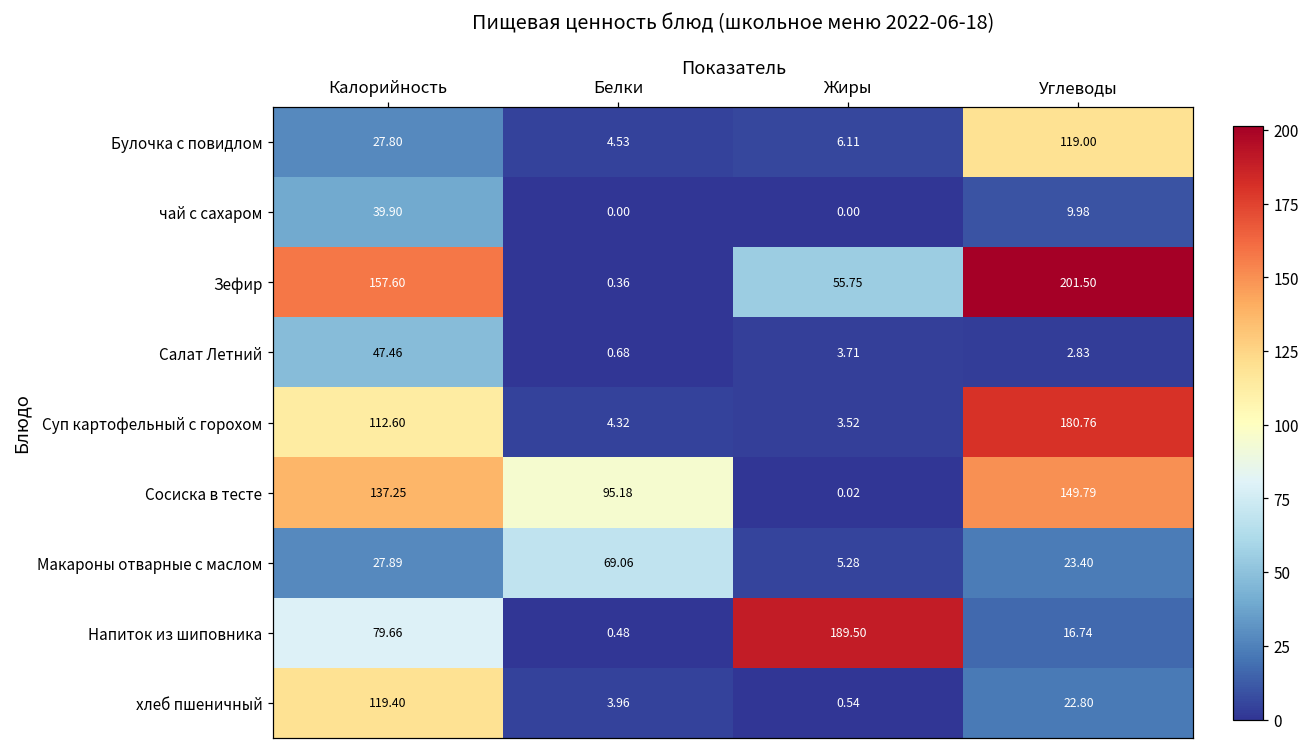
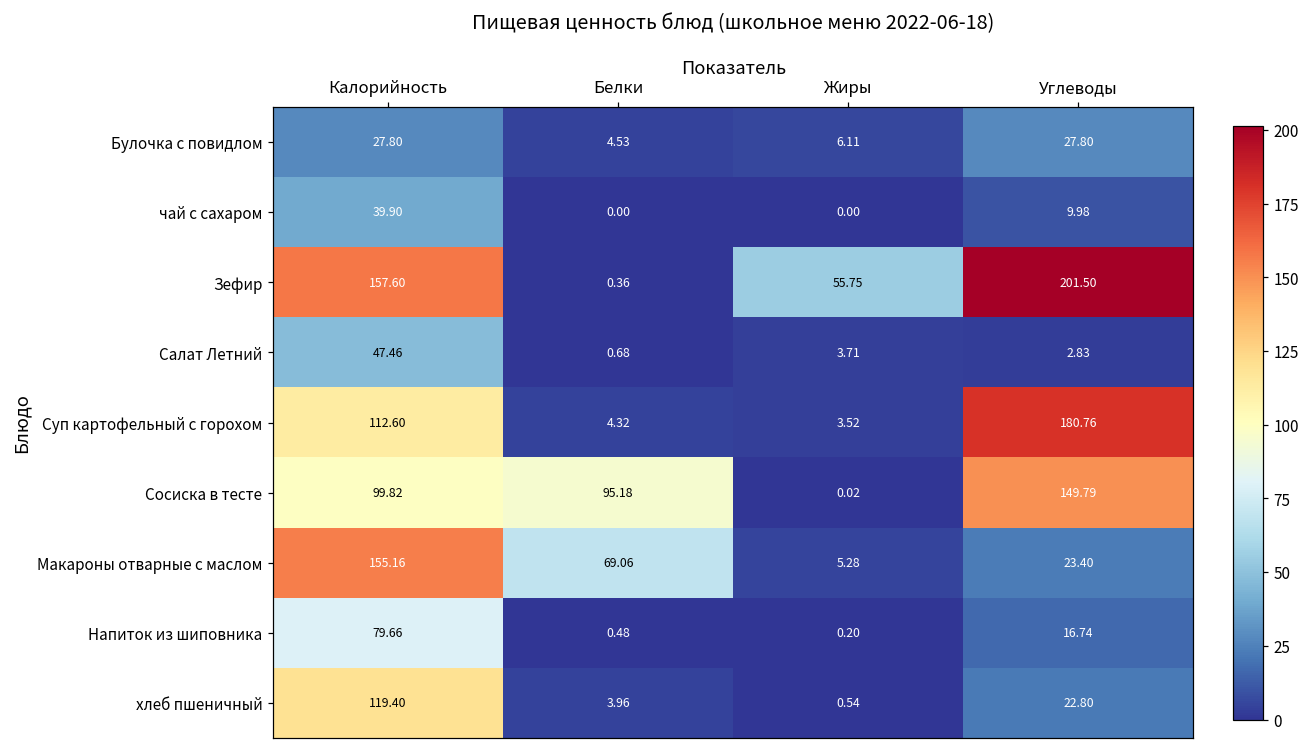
Булочка с повидлом, Углеводы: 119.00 -> 27.80
Сосиска в тесте, Калорийность: 137.25 -> 99.82
Макароны отварные с маслом, Калорийность: 27.89 -> 155.16
Напиток из шиповника, Жиры: 189.50 -> 0.20
